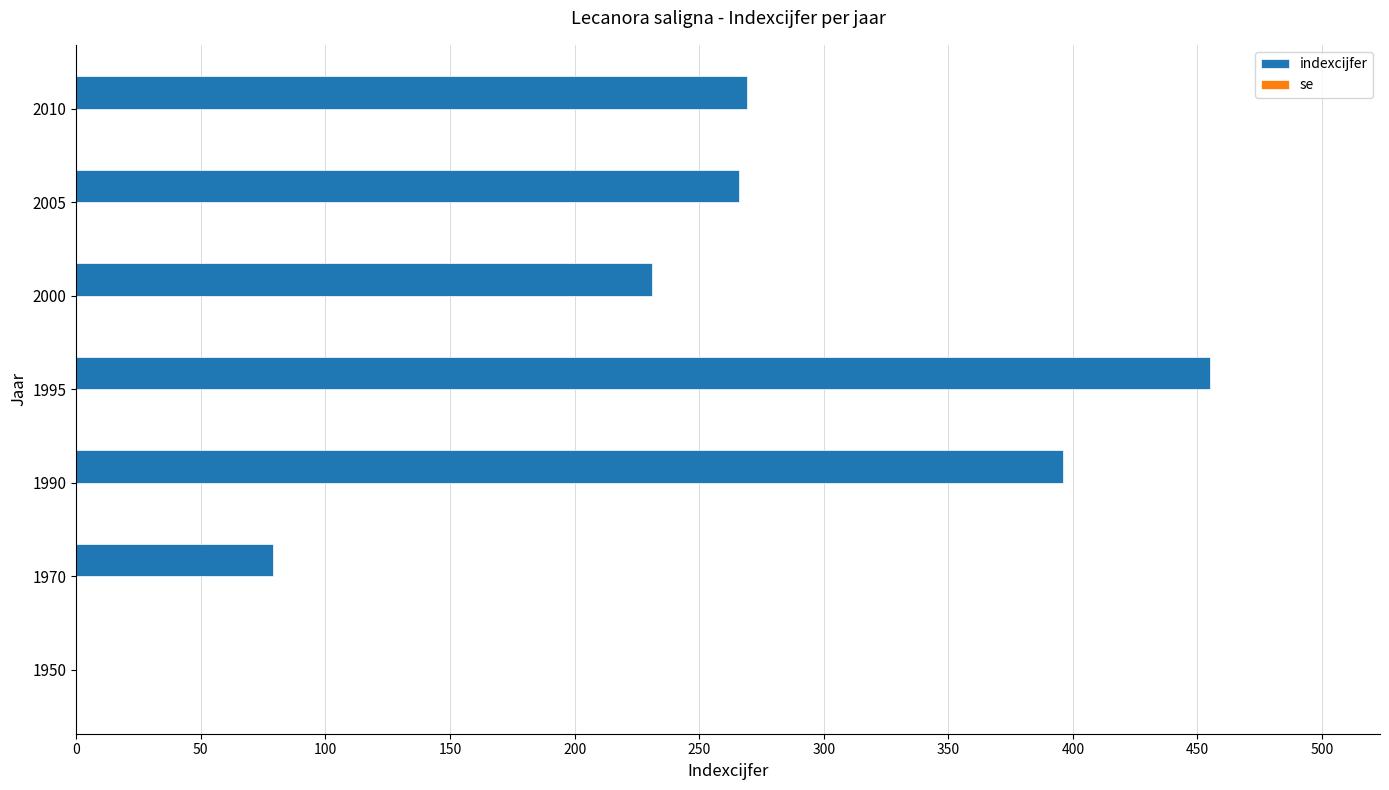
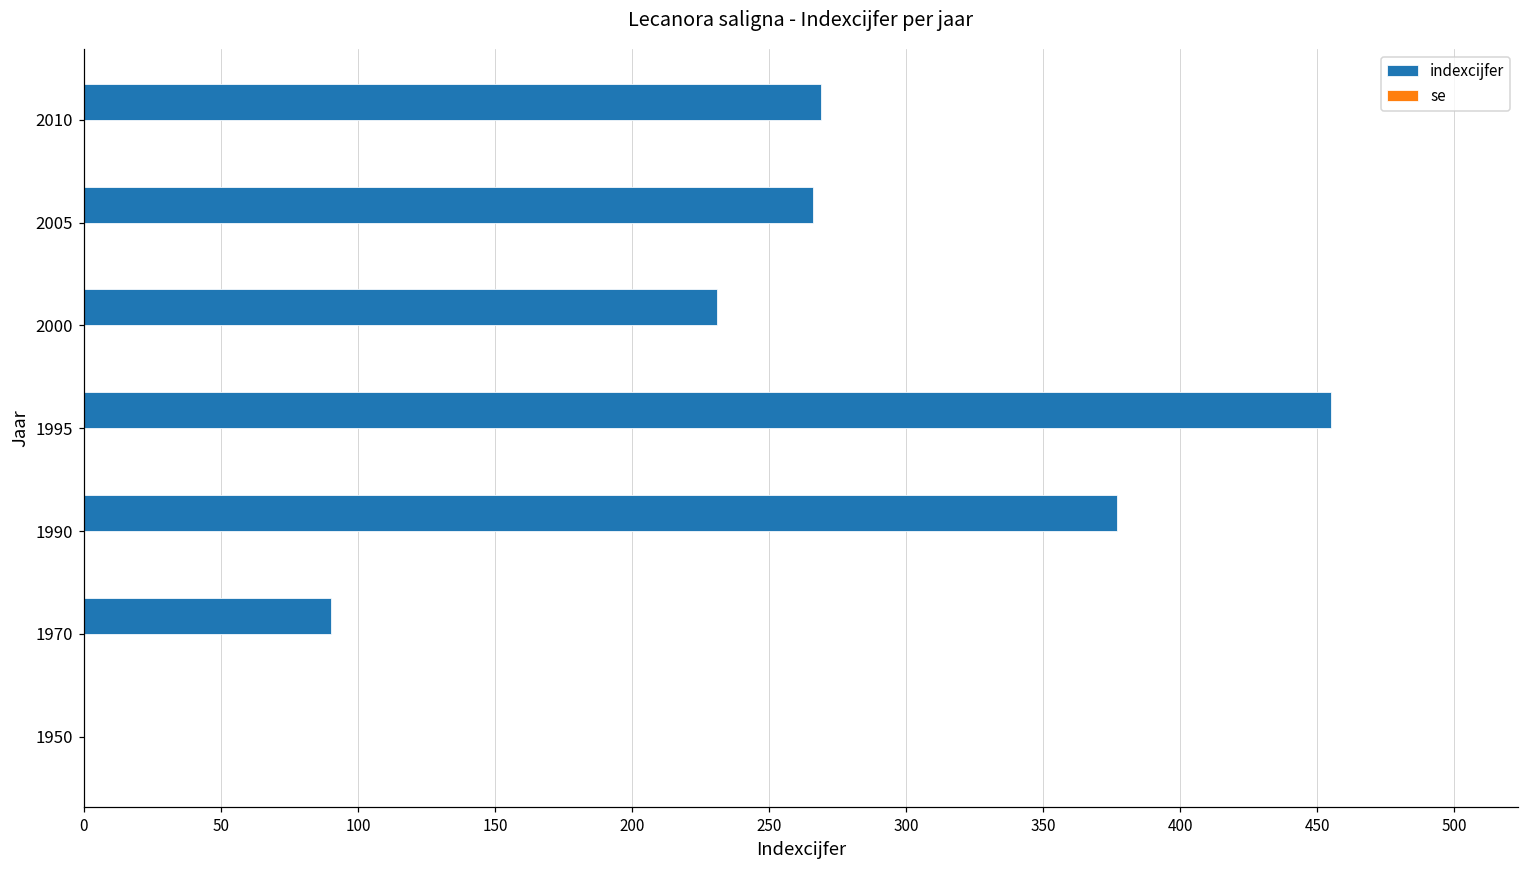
indexcijfer, 1990: 396 -> 377
indexcijfer, 1970: 79 -> 90
